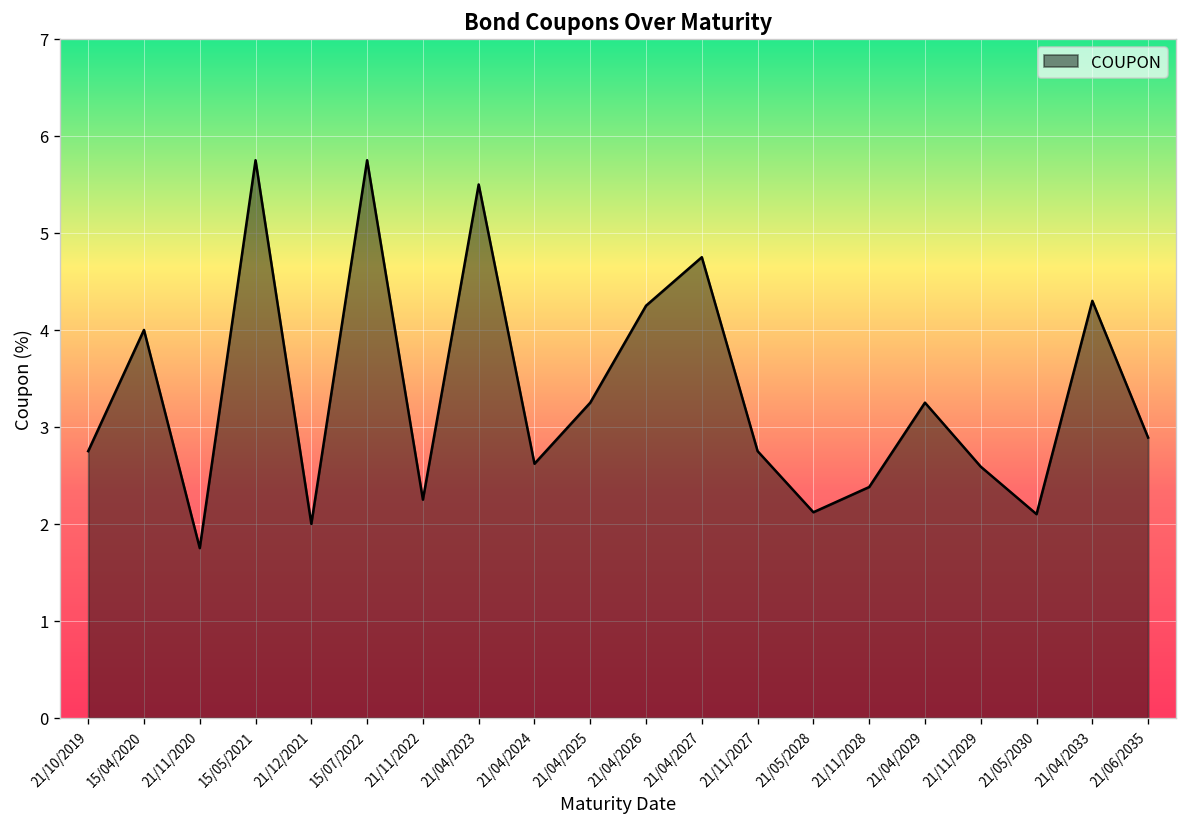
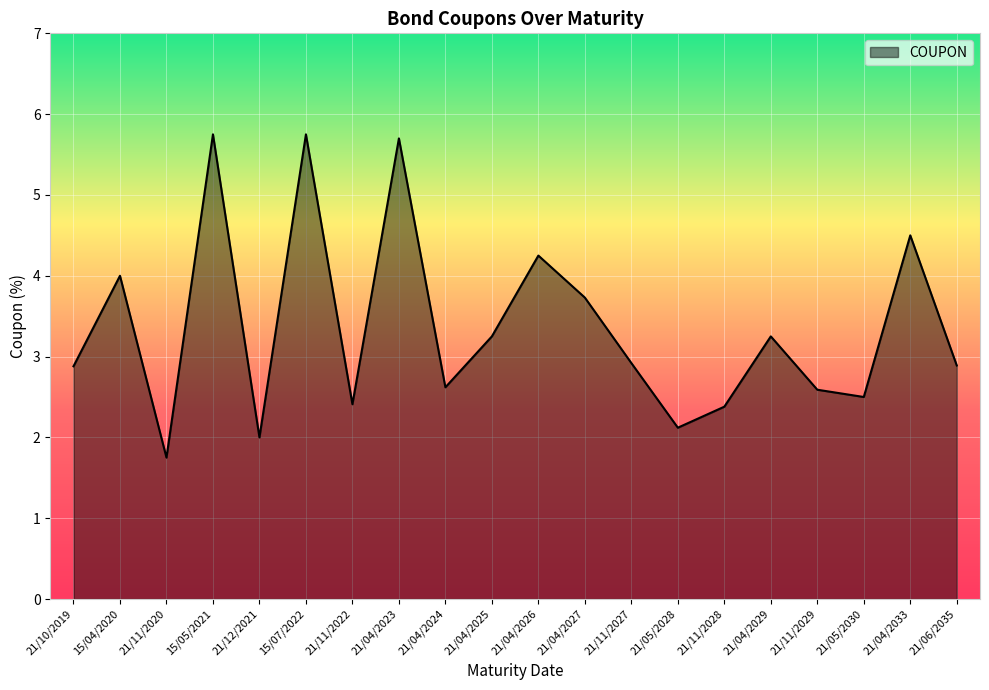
21/10/2019: 2.8 -> 2.9
21/11/2022: 2.3 -> 2.4
21/04/2023: 5.5 -> 5.7
21/04/2027: 4.8 -> 3.7
21/11/2027: 2.8 -> 2.9
21/05/2030: 2.1 -> 2.5
21/04/2033: 4.3 -> 4.5
